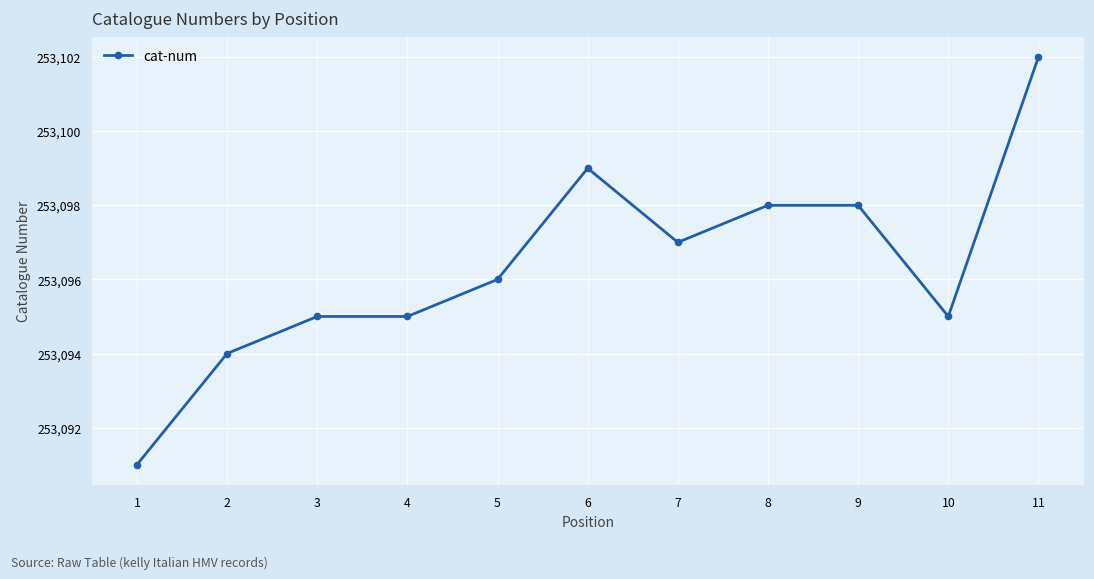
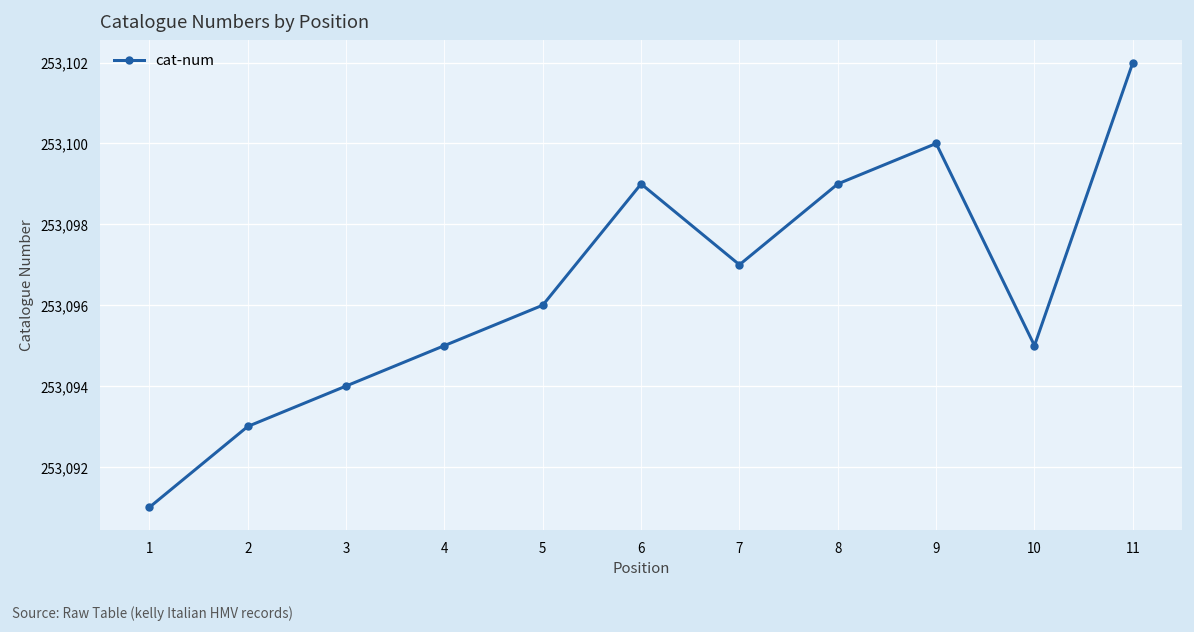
2: 253,094 -> 253,093
3: 253,095 -> 253,094
8: 253,098 -> 253,099
9: 253,098 -> 253,100
